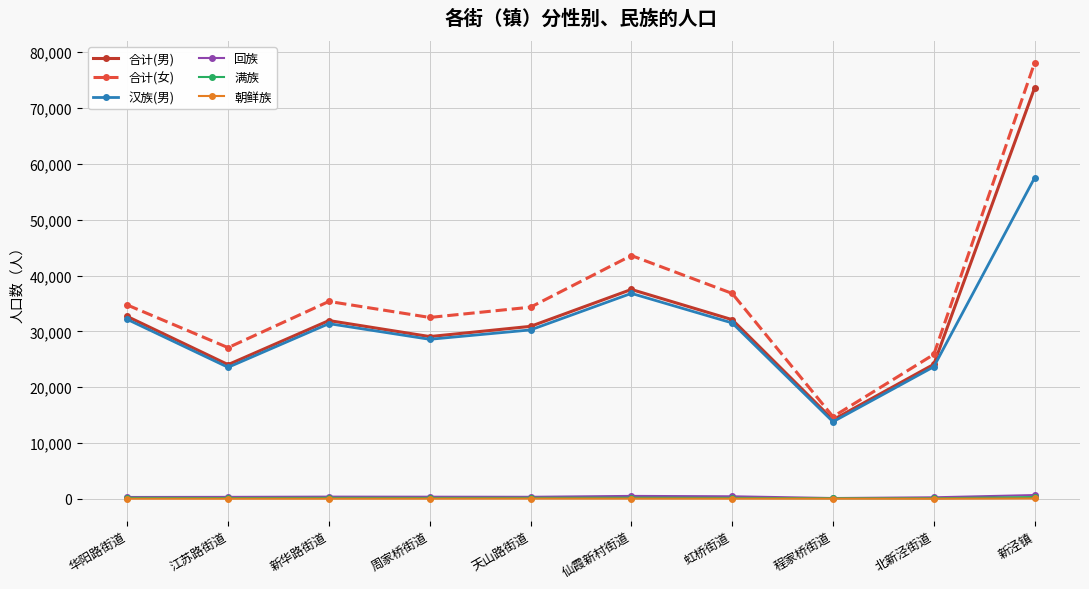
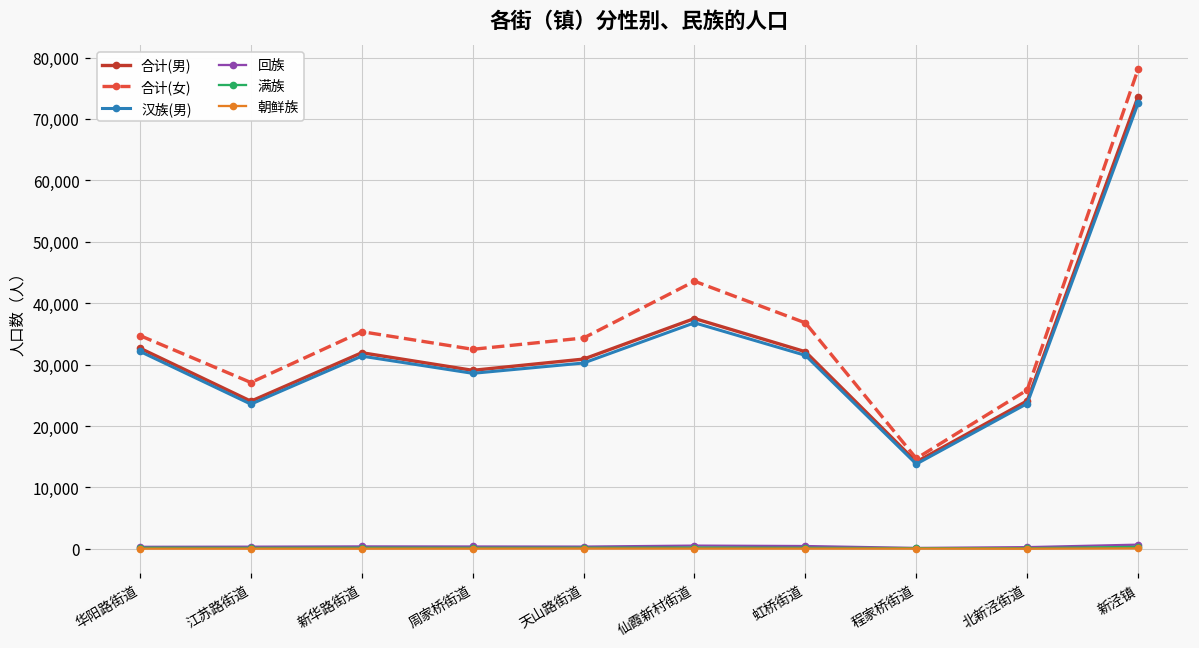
汉族(男), 新泾镇: 58,000 -> 73,000
